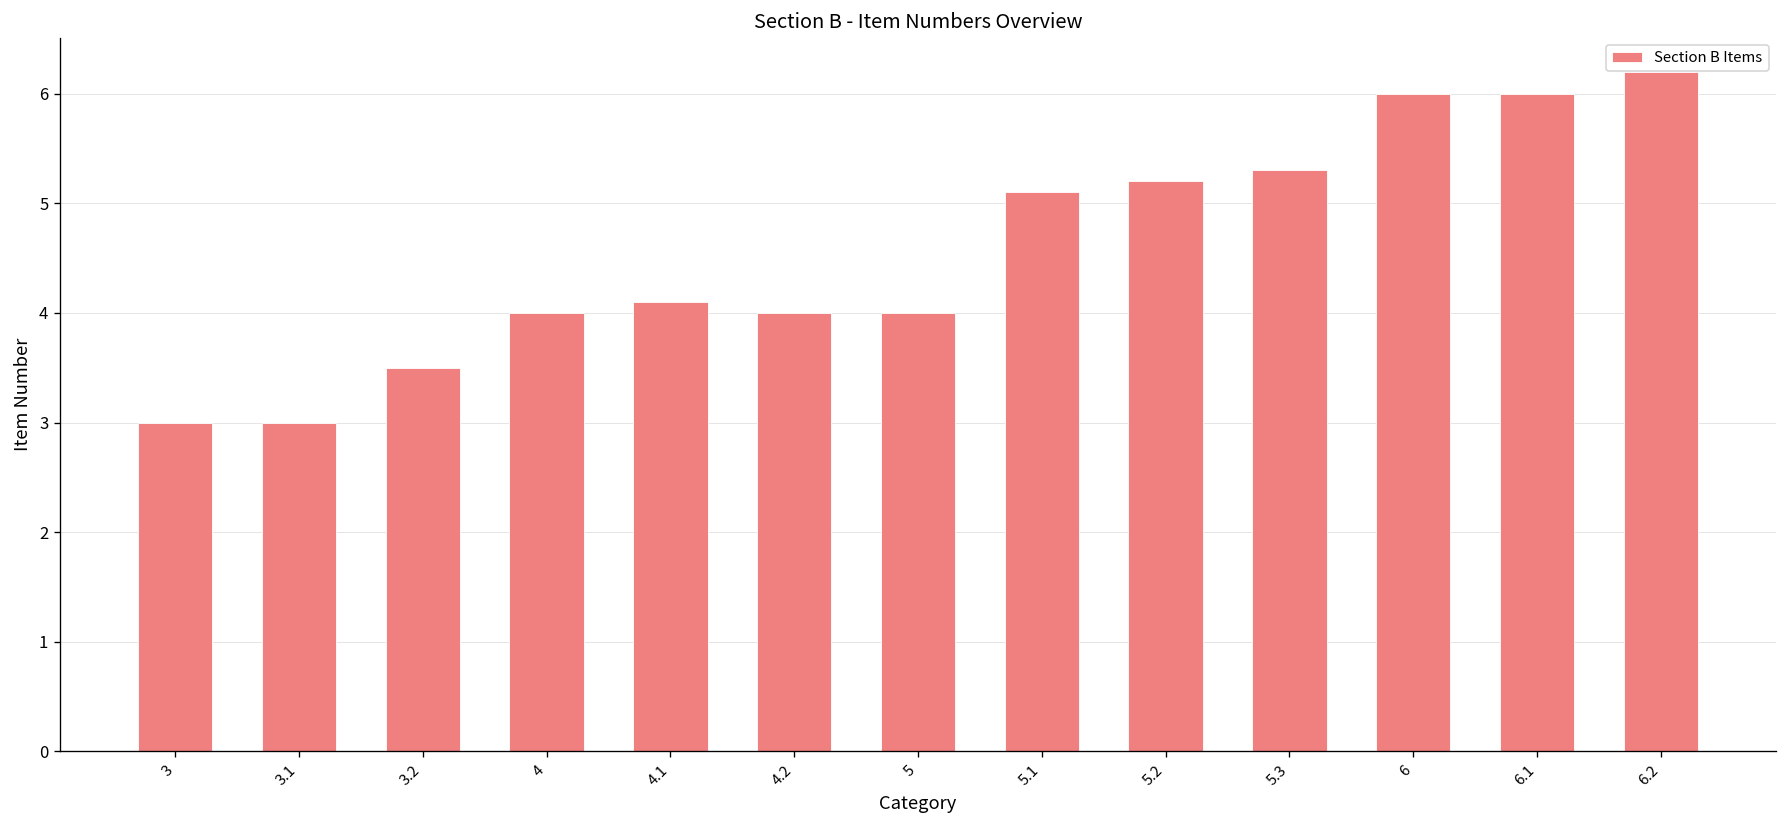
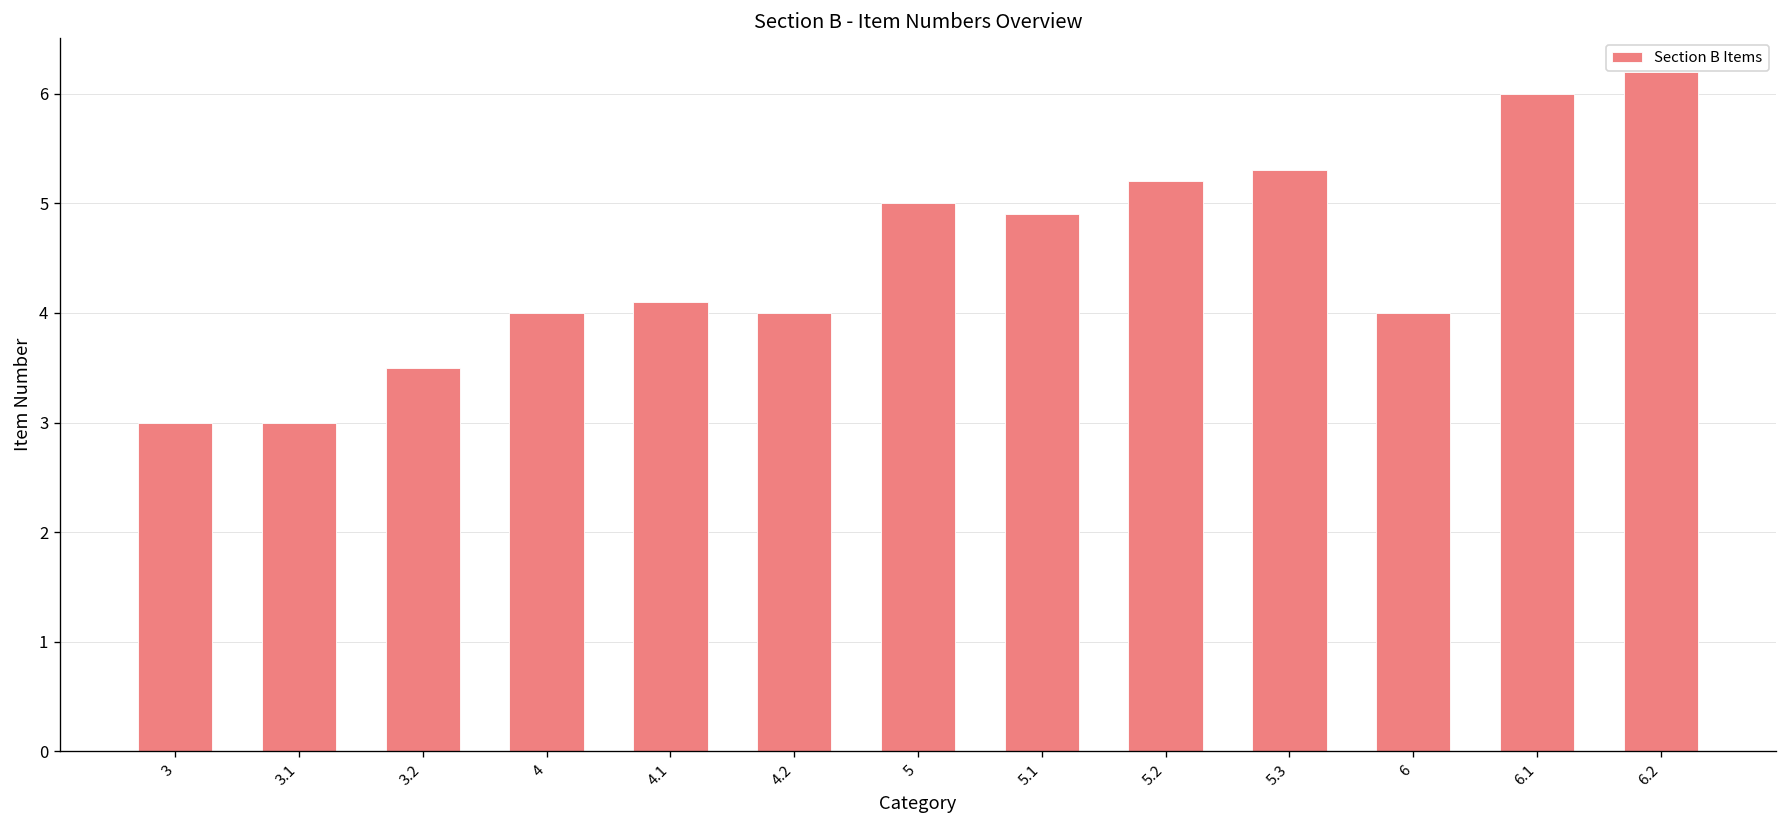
5: 4 -> 5
5.1: 5.1 -> 4.9
6: 6 -> 4
